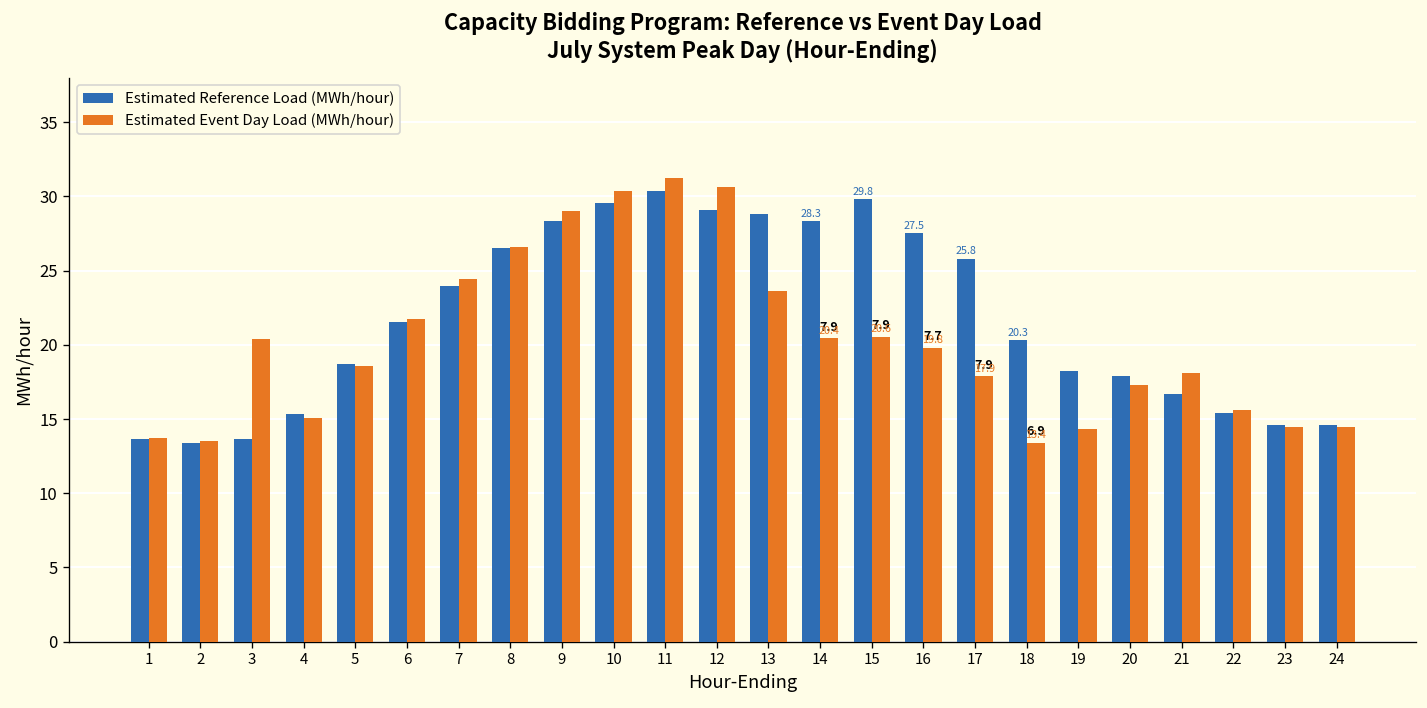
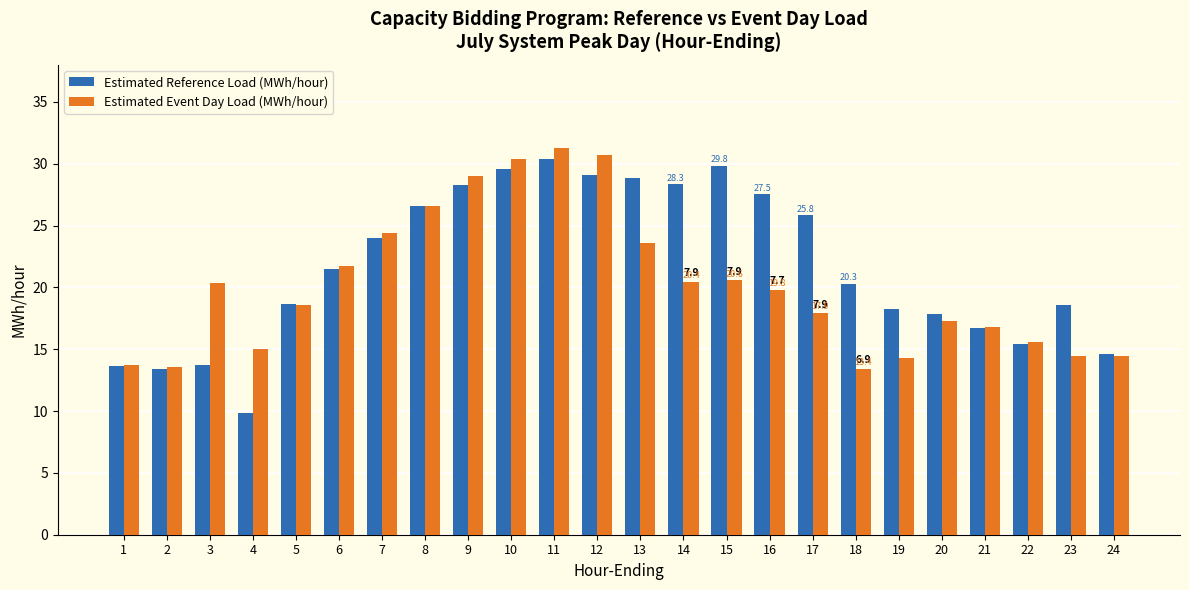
Estimated Reference Load (MWh/hour), 4: 15.4 -> 9.8
Estimated Event Day Load (MWh/hour), 21: 18.1 -> 16.8
Estimated Reference Load (MWh/hour), 23: 14.6 -> 18.6
